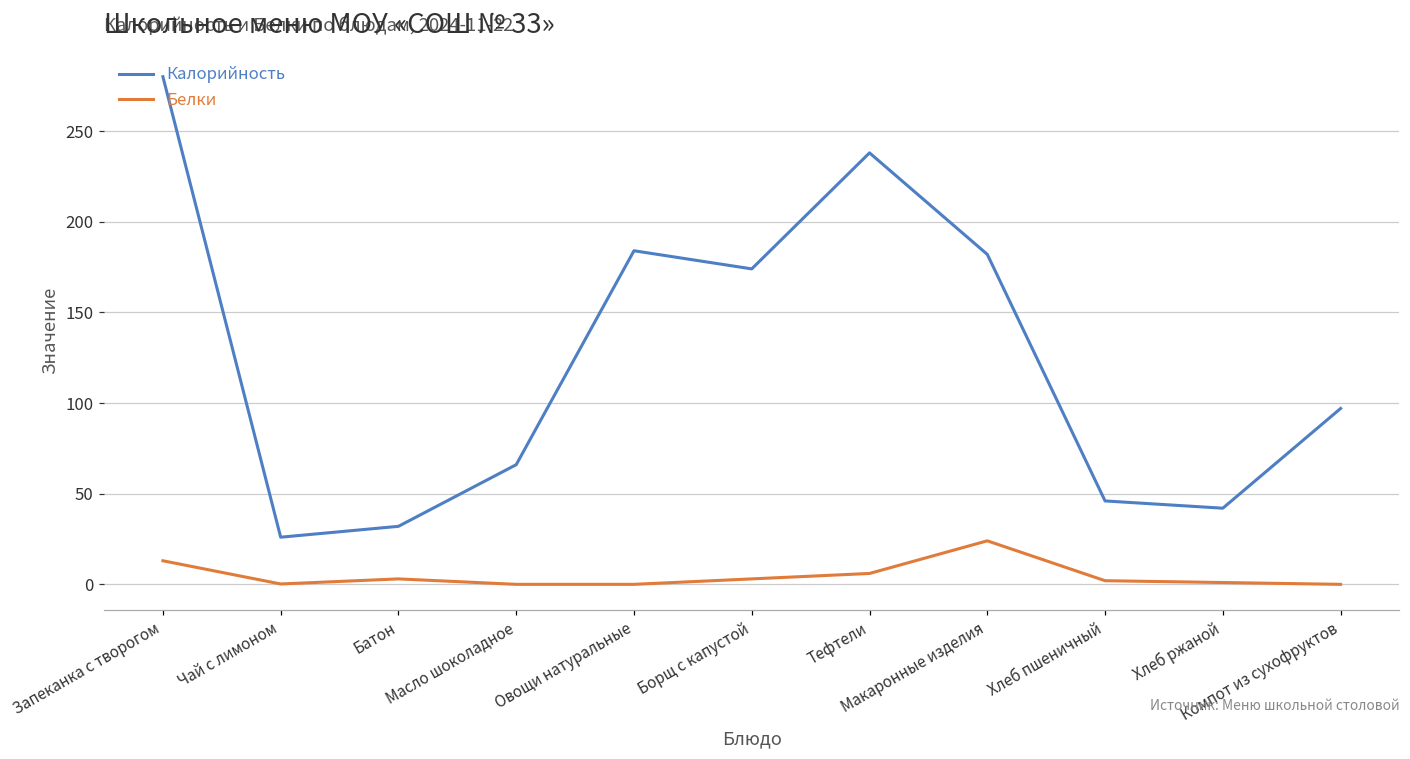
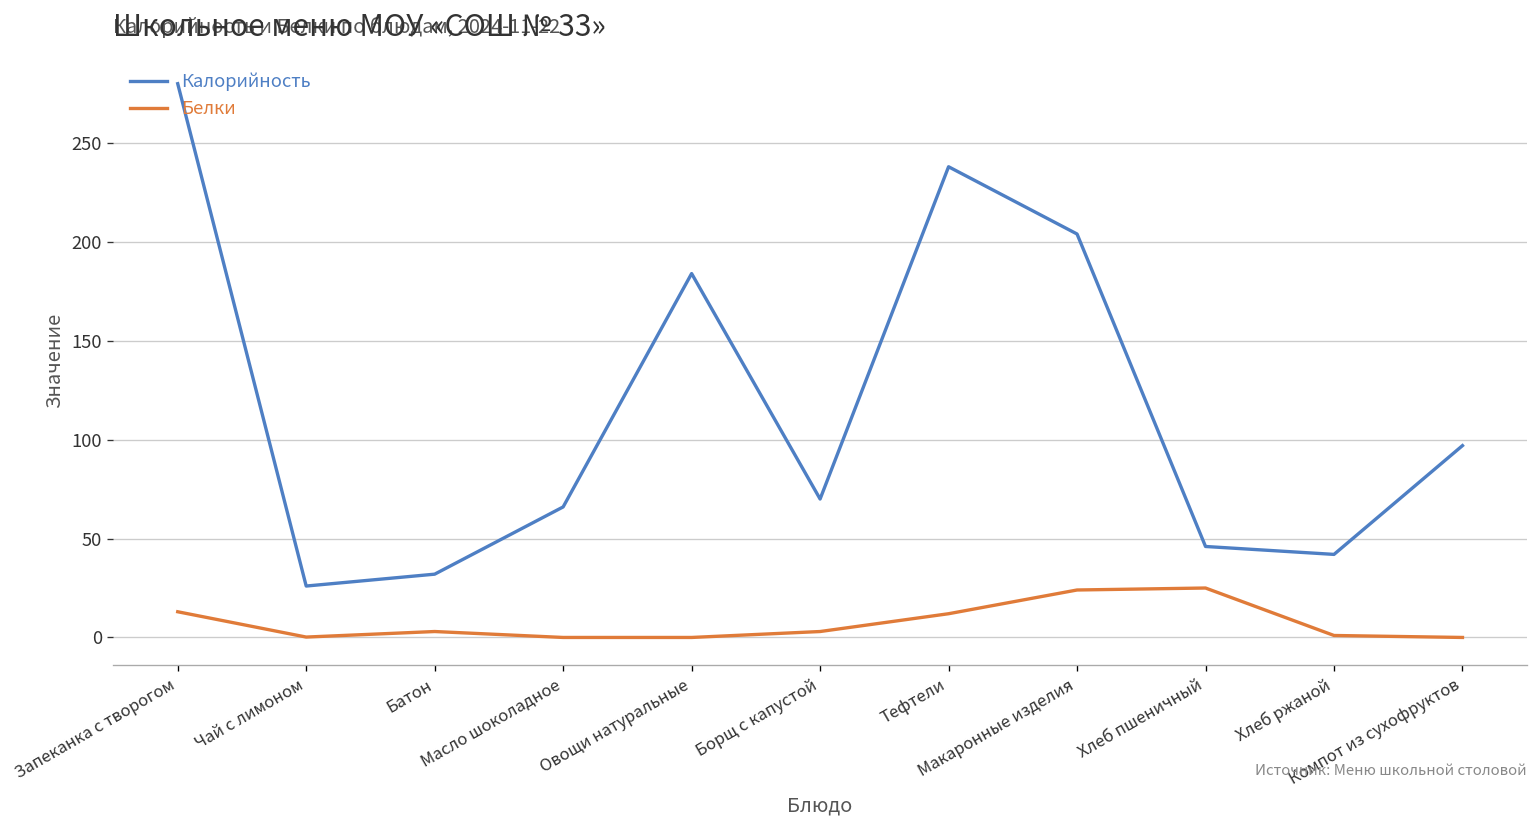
Калорийность, Борщ с капустой: 174 -> 70
Белки, Тефтели: 6 -> 12
Калорийность, Макаронные изделия: 182 -> 204
Белки, Хлеб пшеничный: 2 -> 25
